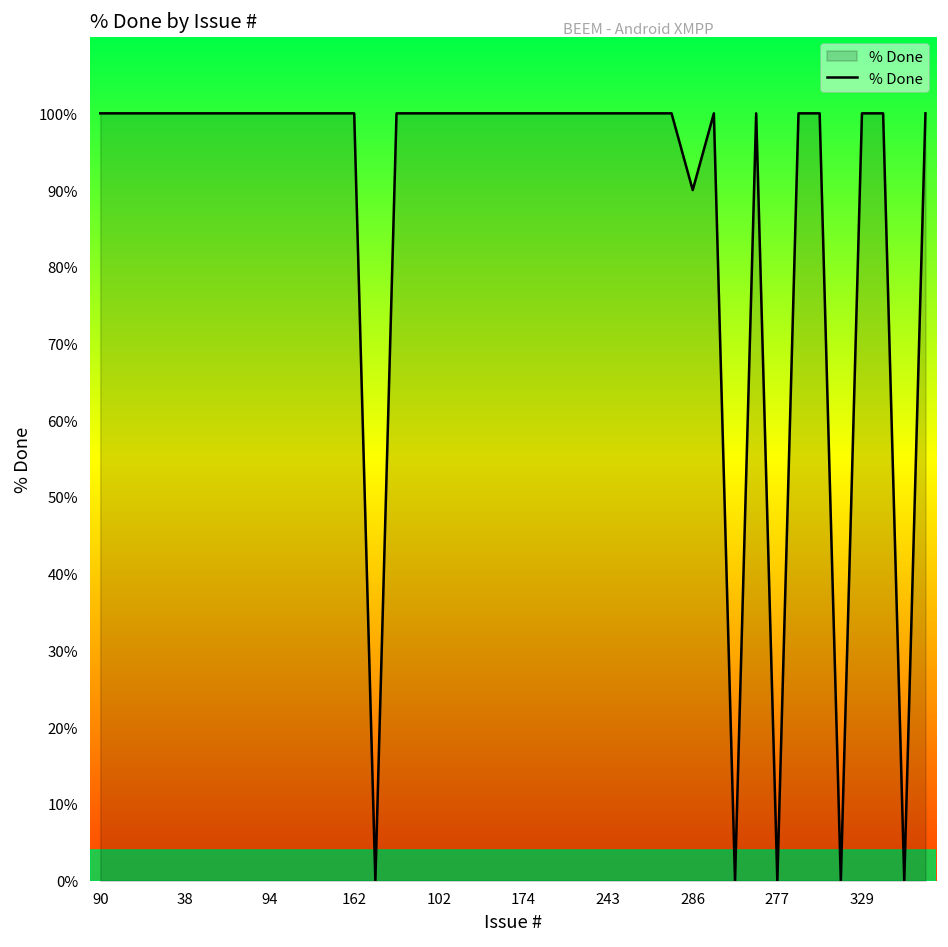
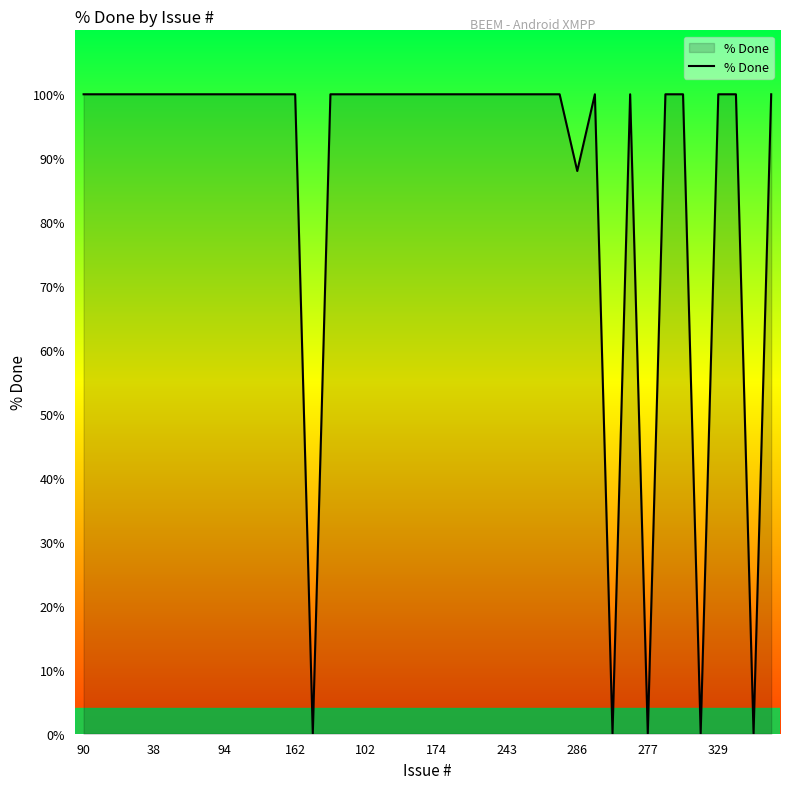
286: 90% -> 88%
